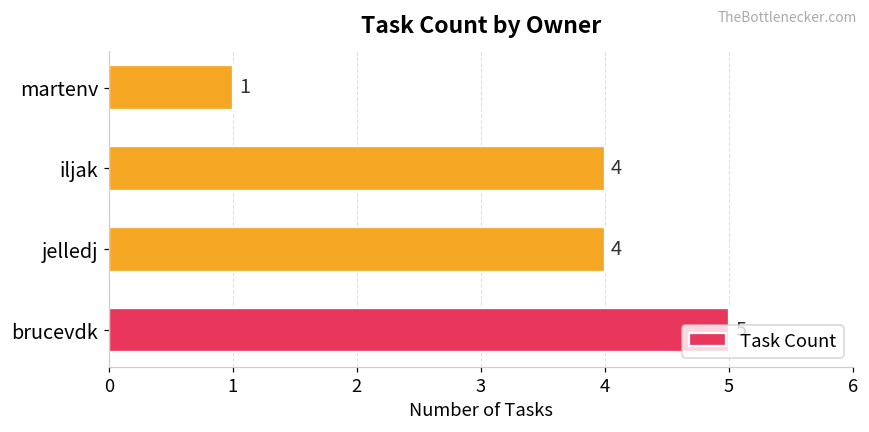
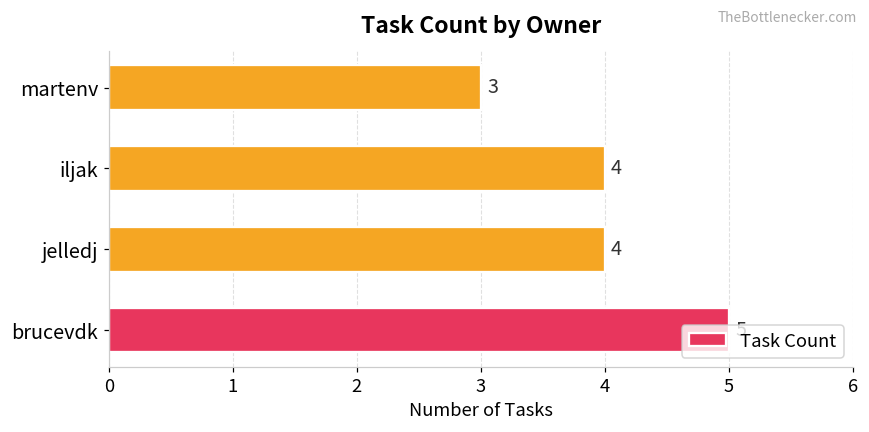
martenv: 1 -> 3
